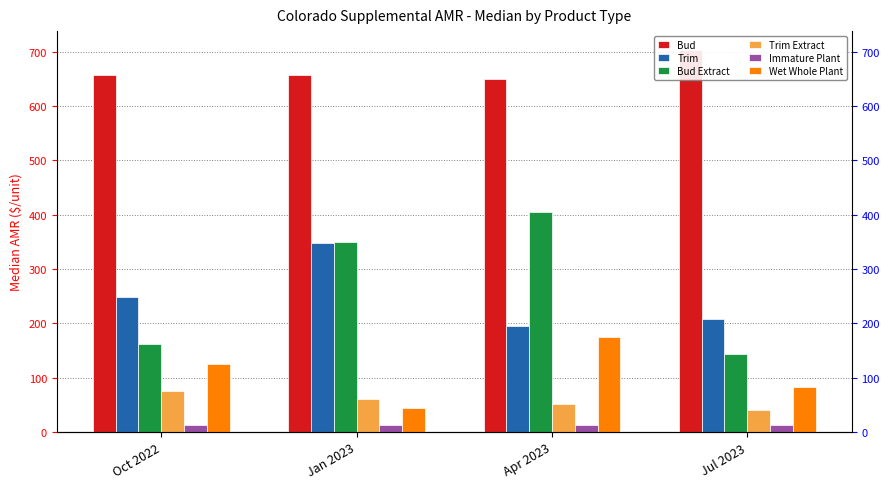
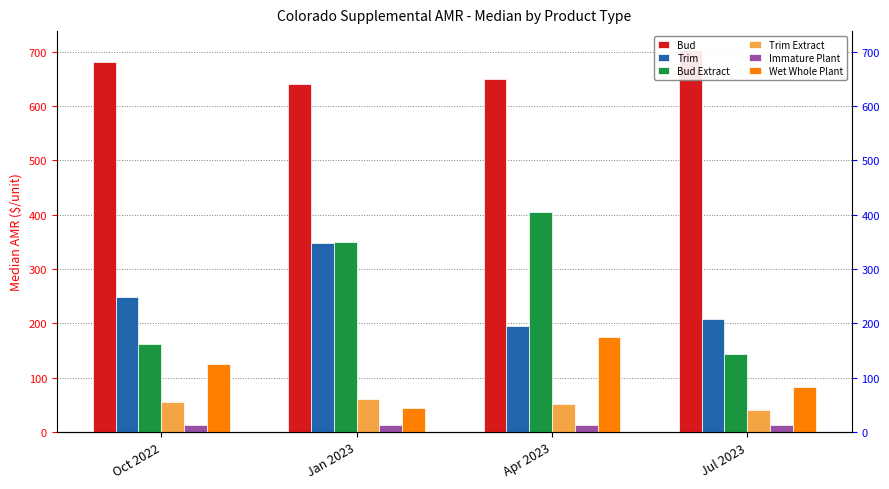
Bud, Oct 2022: 660 -> 680
Trim Extract, Oct 2022: 80 -> 60
Bud, Jan 2023: 660 -> 640
